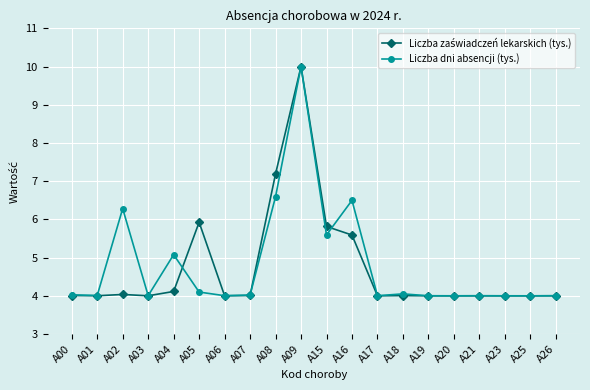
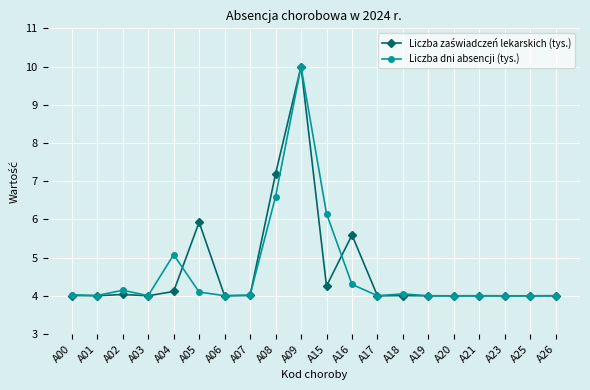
Liczba dni absencji (tys.), A02: 6.3 -> 4.1
Liczba zaświadczeń lekarskich (tys.), A15: 5.8 -> 4.3
Liczba dni absencji (tys.), A15: 5.6 -> 6.2
Liczba dni absencji (tys.), A16: 6.5 -> 4.3
